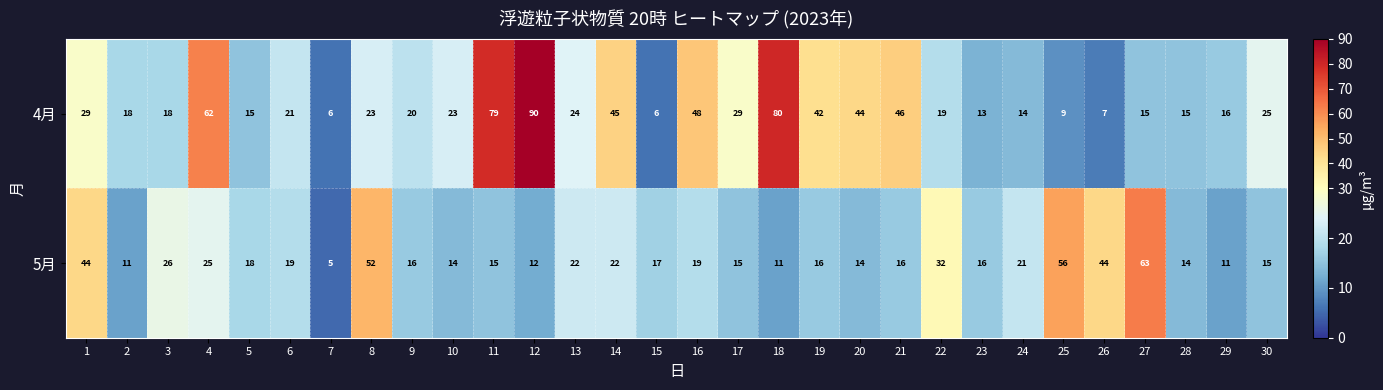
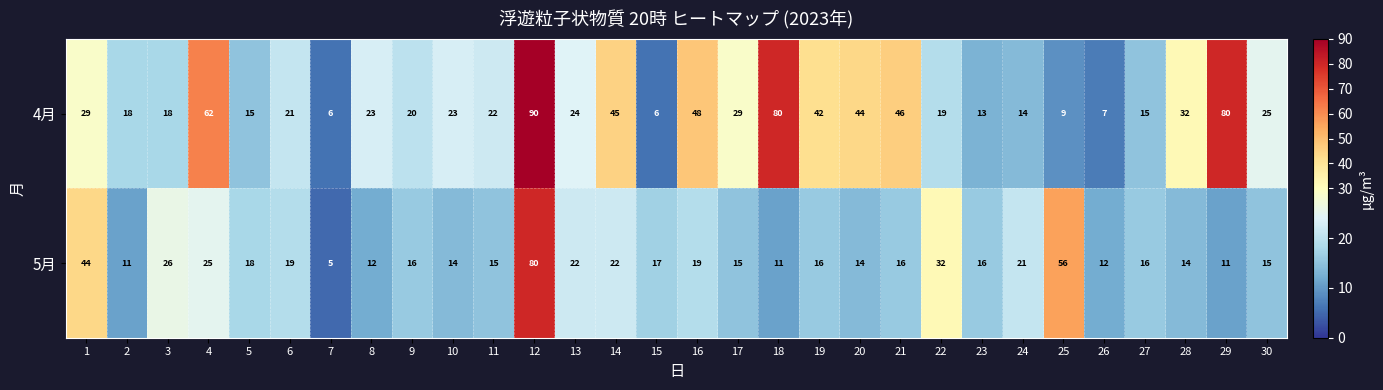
4月, 11: 79 -> 22
4月, 28: 15 -> 32
4月, 29: 16 -> 80
5月, 8: 52 -> 12
5月, 12: 12 -> 80
5月, 26: 44 -> 12
5月, 27: 63 -> 16
